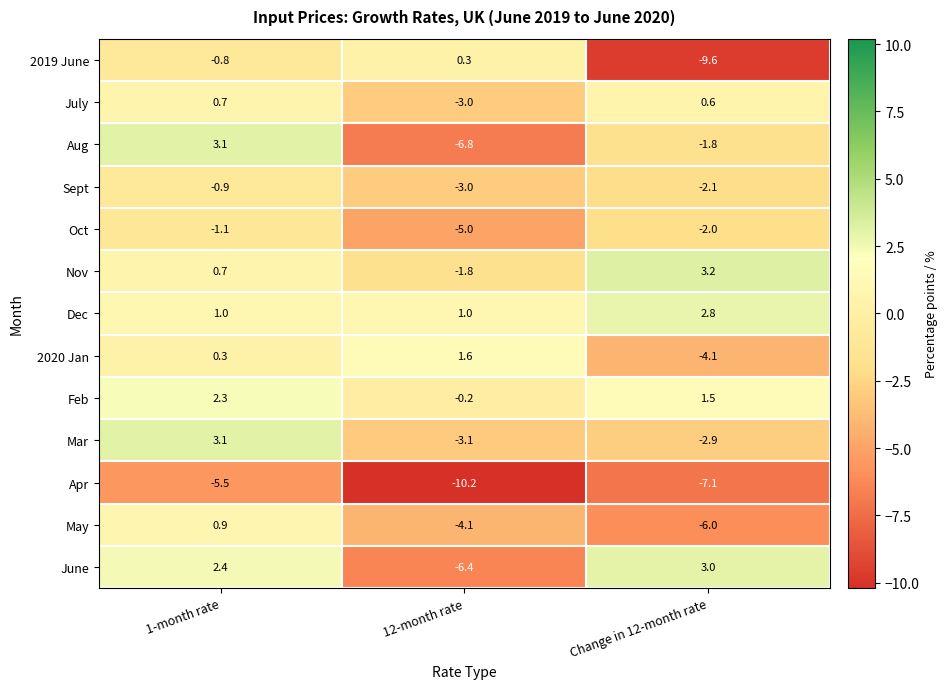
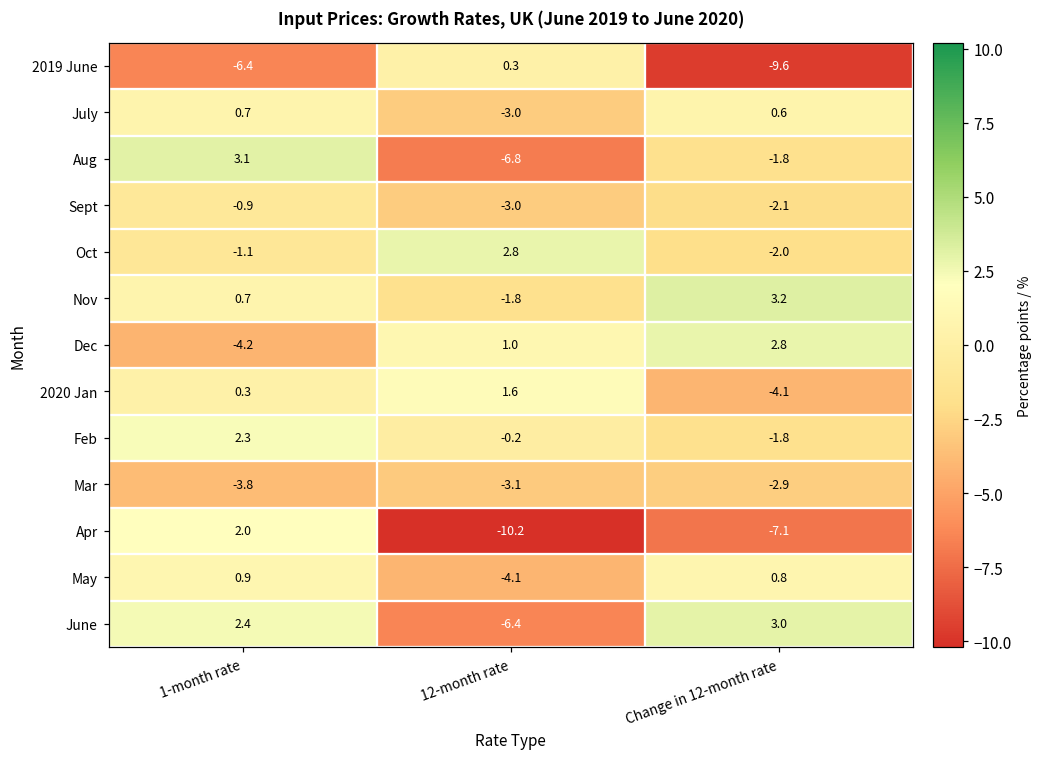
2019 June, 1-month rate: -0.8 -> -6.4
Oct, 12-month rate: -5.0 -> 2.8
Dec, 1-month rate: 1.0 -> -4.2
Feb, Change in 12-month rate: 1.5 -> -1.8
Mar, 1-month rate: 3.1 -> -3.8
Apr, 1-month rate: -5.5 -> 2.0
May, Change in 12-month rate: -6.0 -> 0.8
